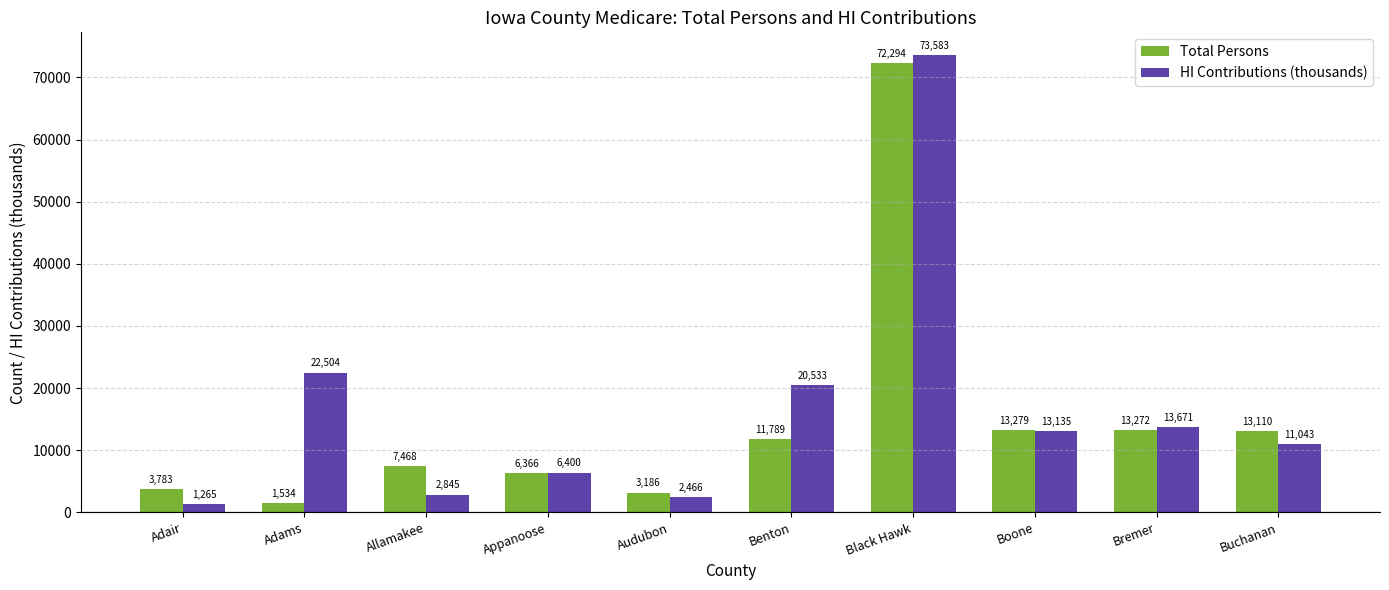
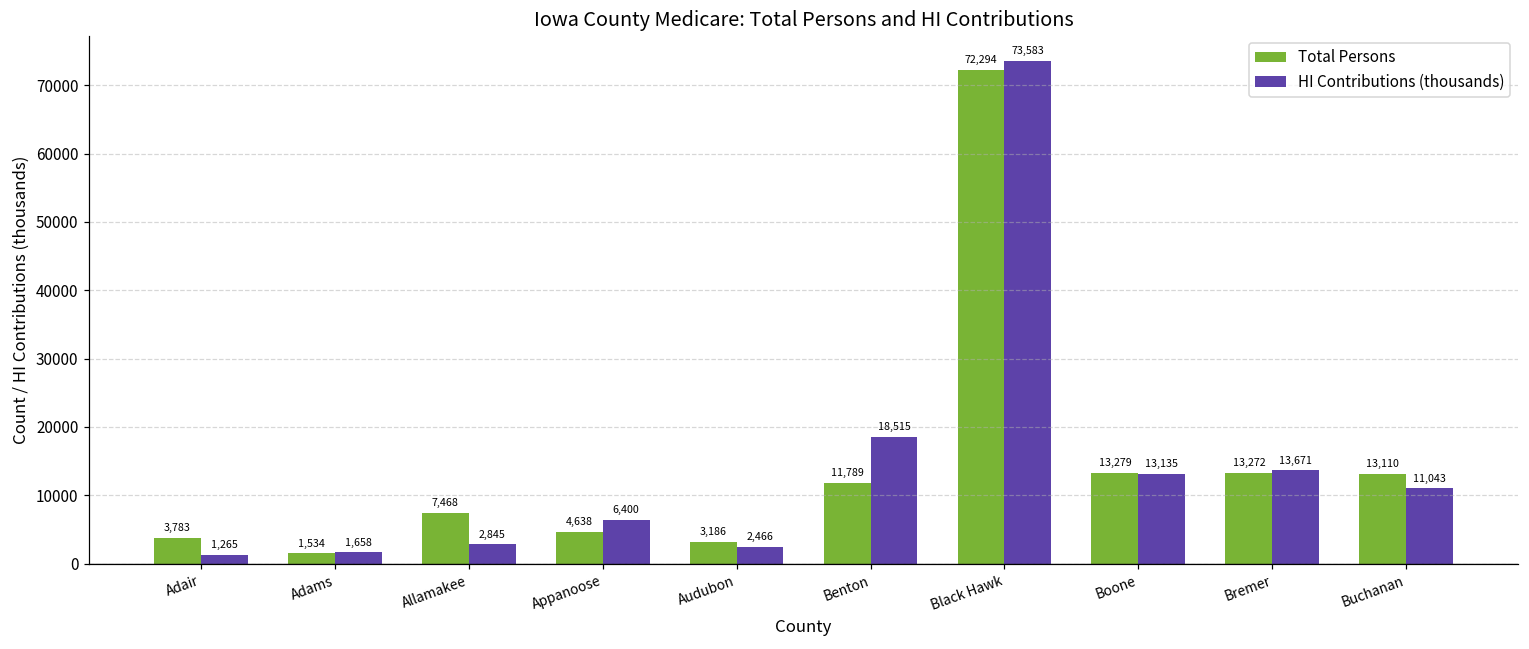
HI Contributions (thousands), Adams: 22,504 -> 1,658
Total Persons, Appanoose: 6,366 -> 4,638
HI Contributions (thousands), Benton: 20,533 -> 18,515
